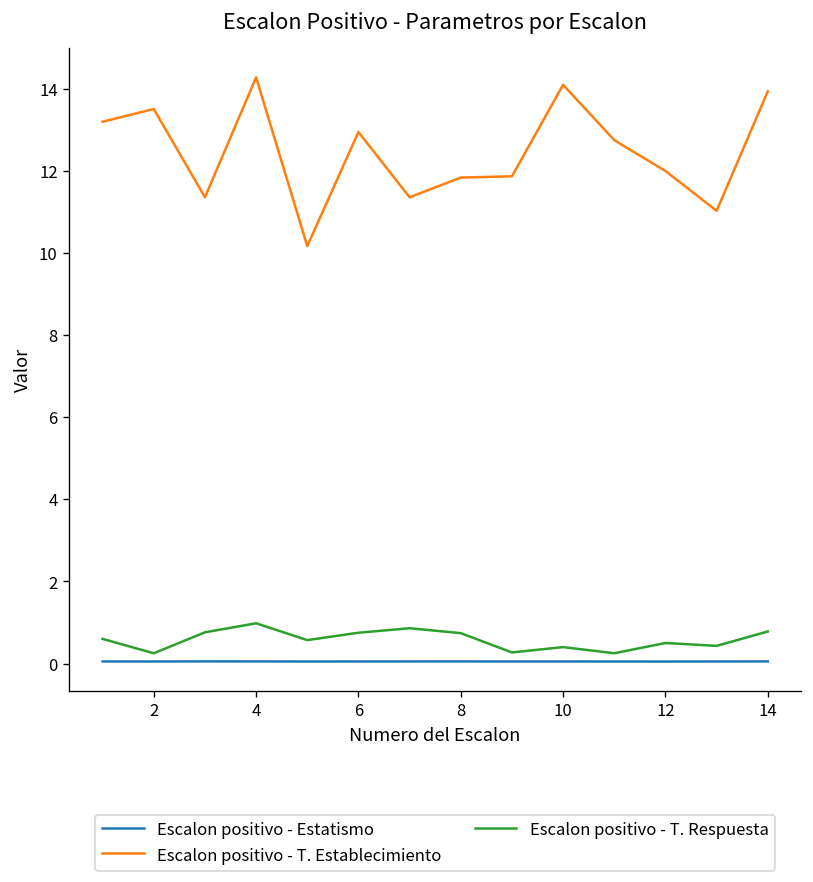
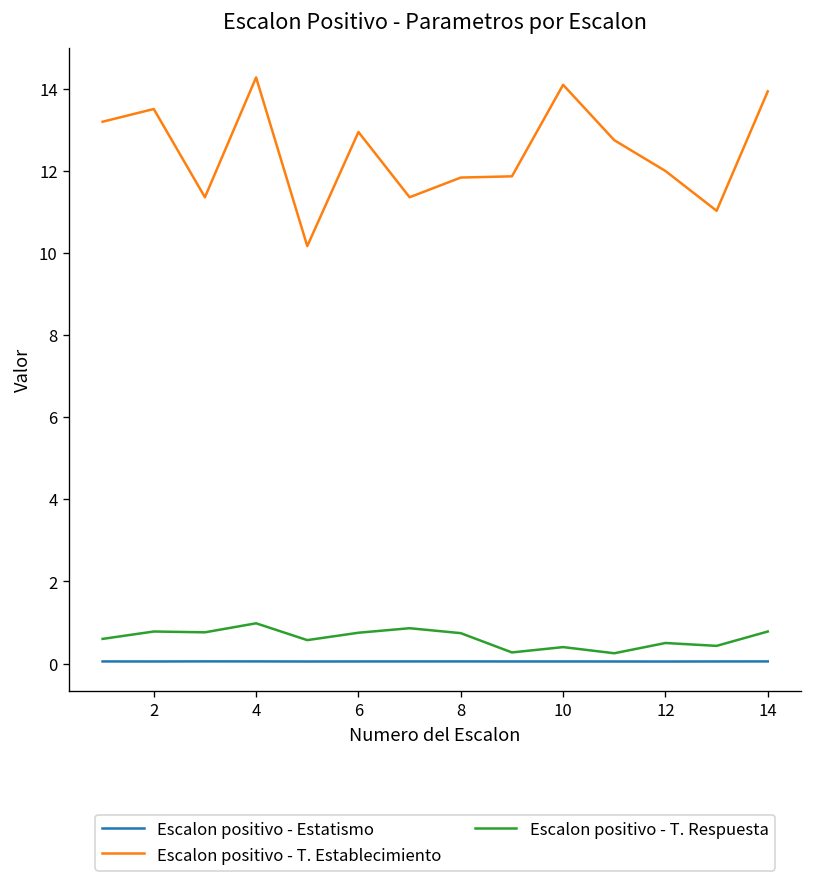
Escalon positivo - T. Respuesta, 2: 0.3 -> 0.8
